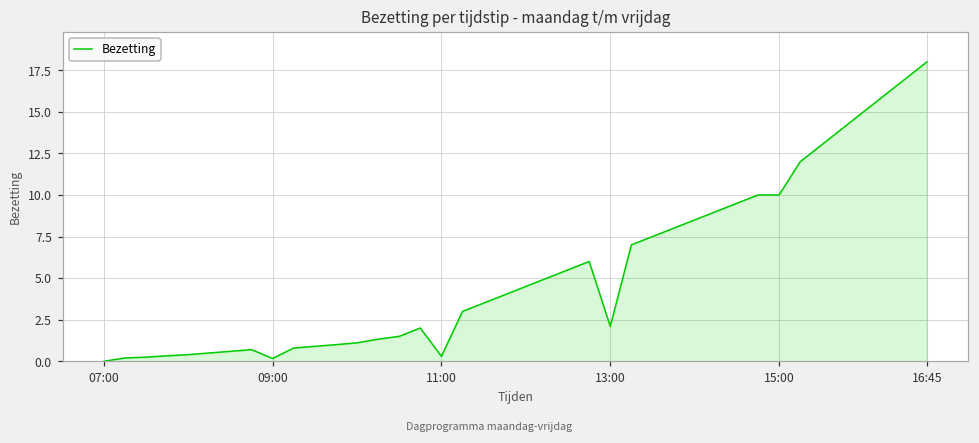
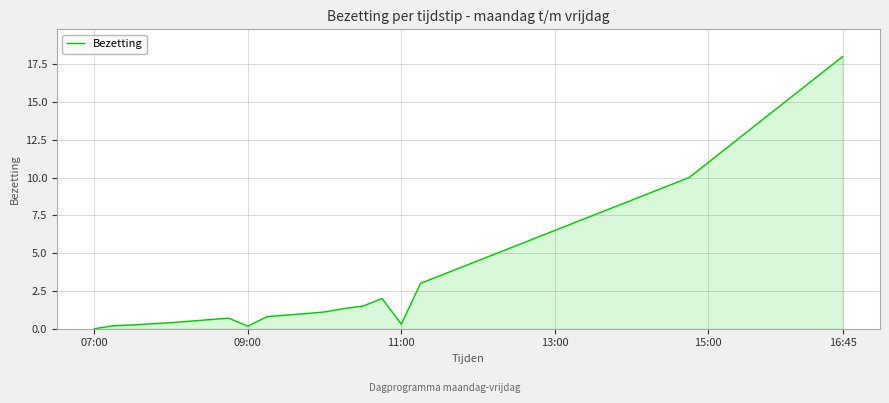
13:00: 2.1 -> 6.5
15:00: 10 -> 11
